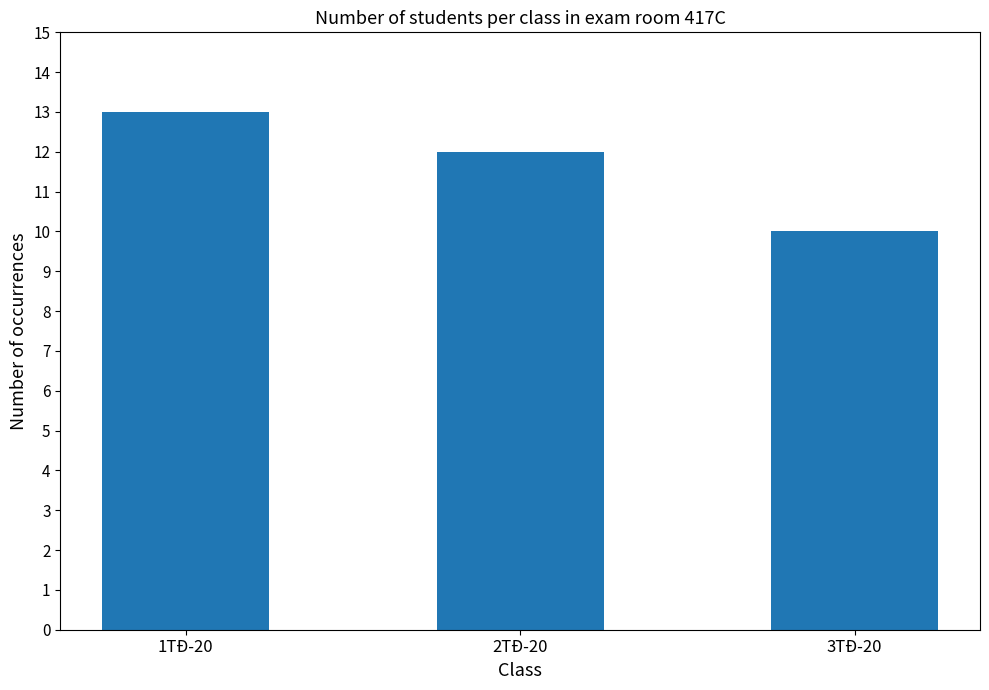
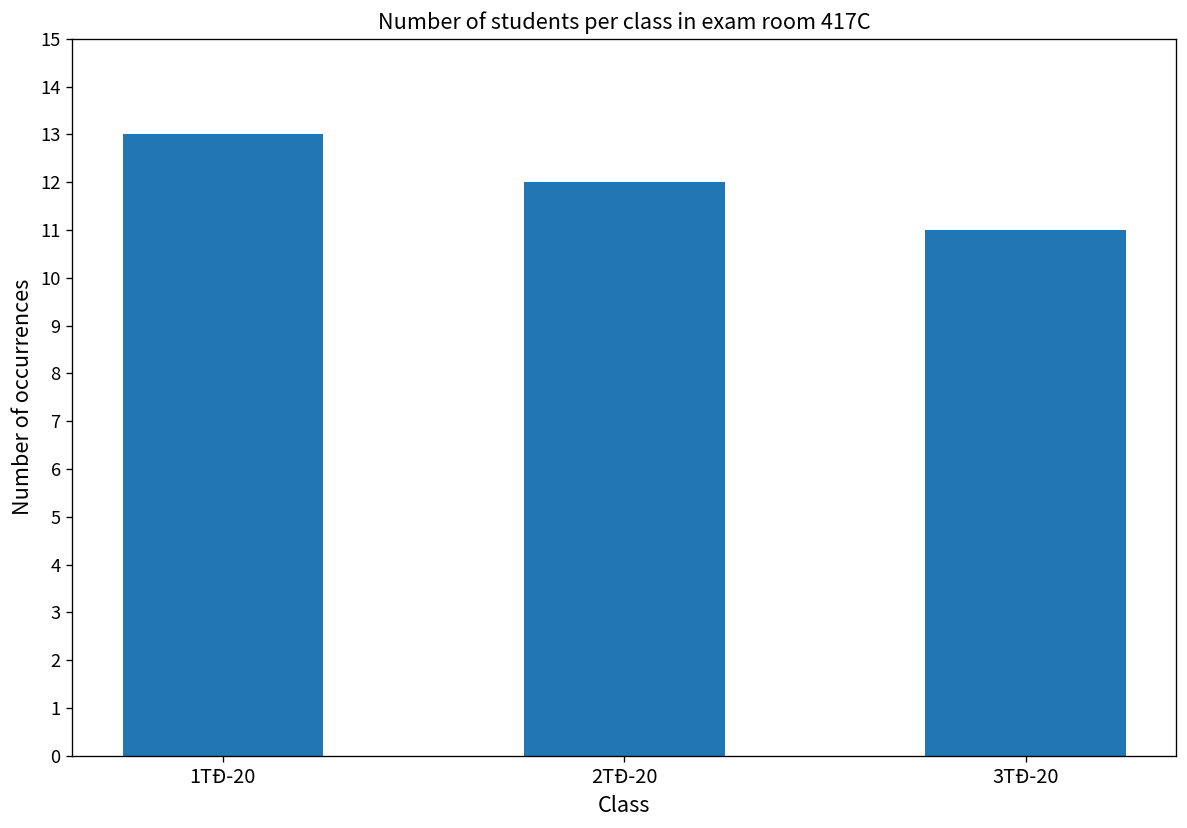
3TĐ-20: 10 -> 11
